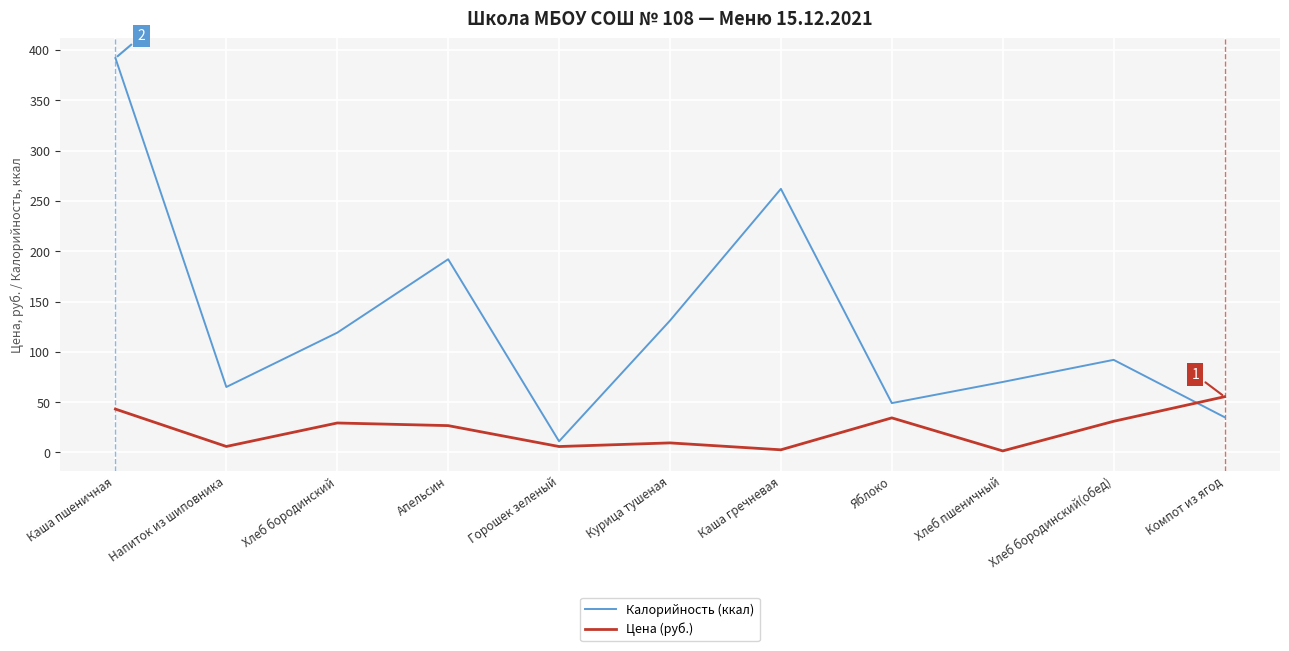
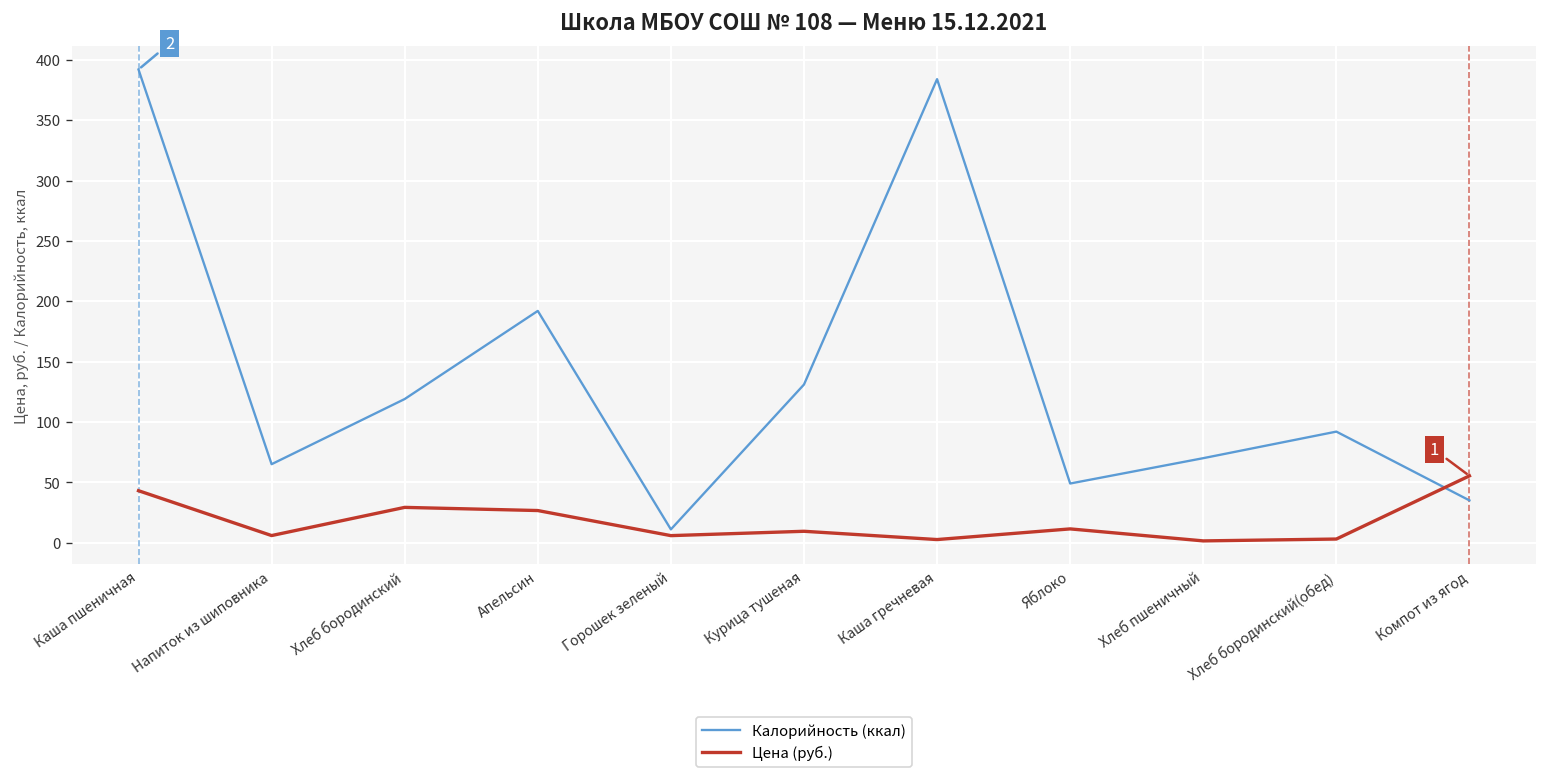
Калорийность (ккал), Каша гречневая: 262 -> 384
Цена (руб.), Яблоко: 34 -> 11
Цена (руб.), Хлеб бородинский(обед): 31 -> 3
